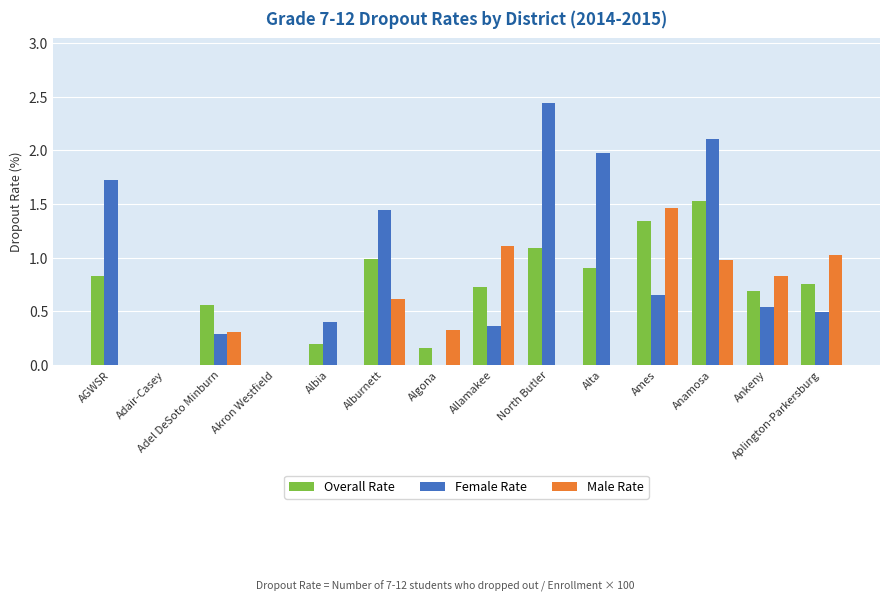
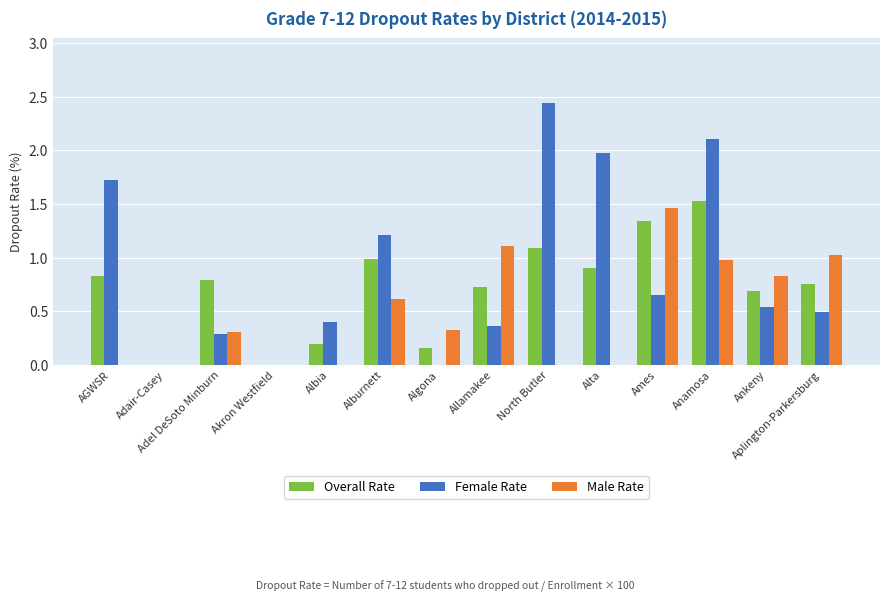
Overall Rate, Adel DeSoto Minburn: 0.56 -> 0.79
Female Rate, Alburnett: 1.44 -> 1.21
